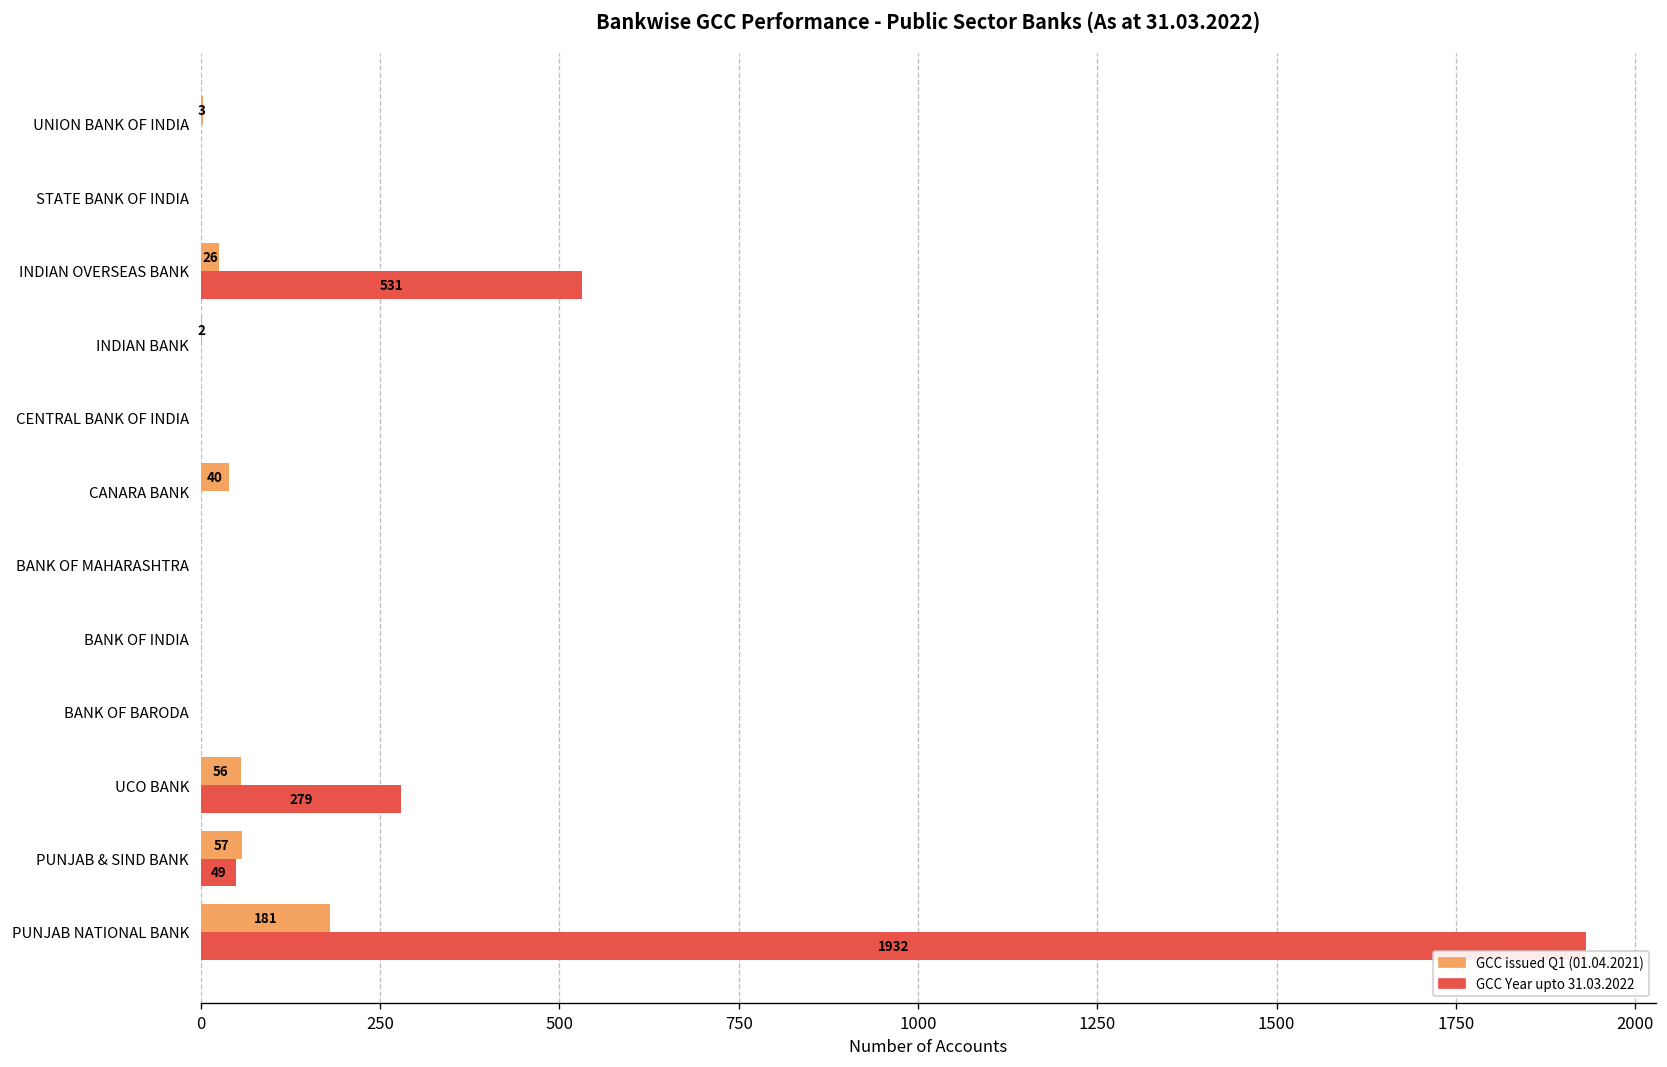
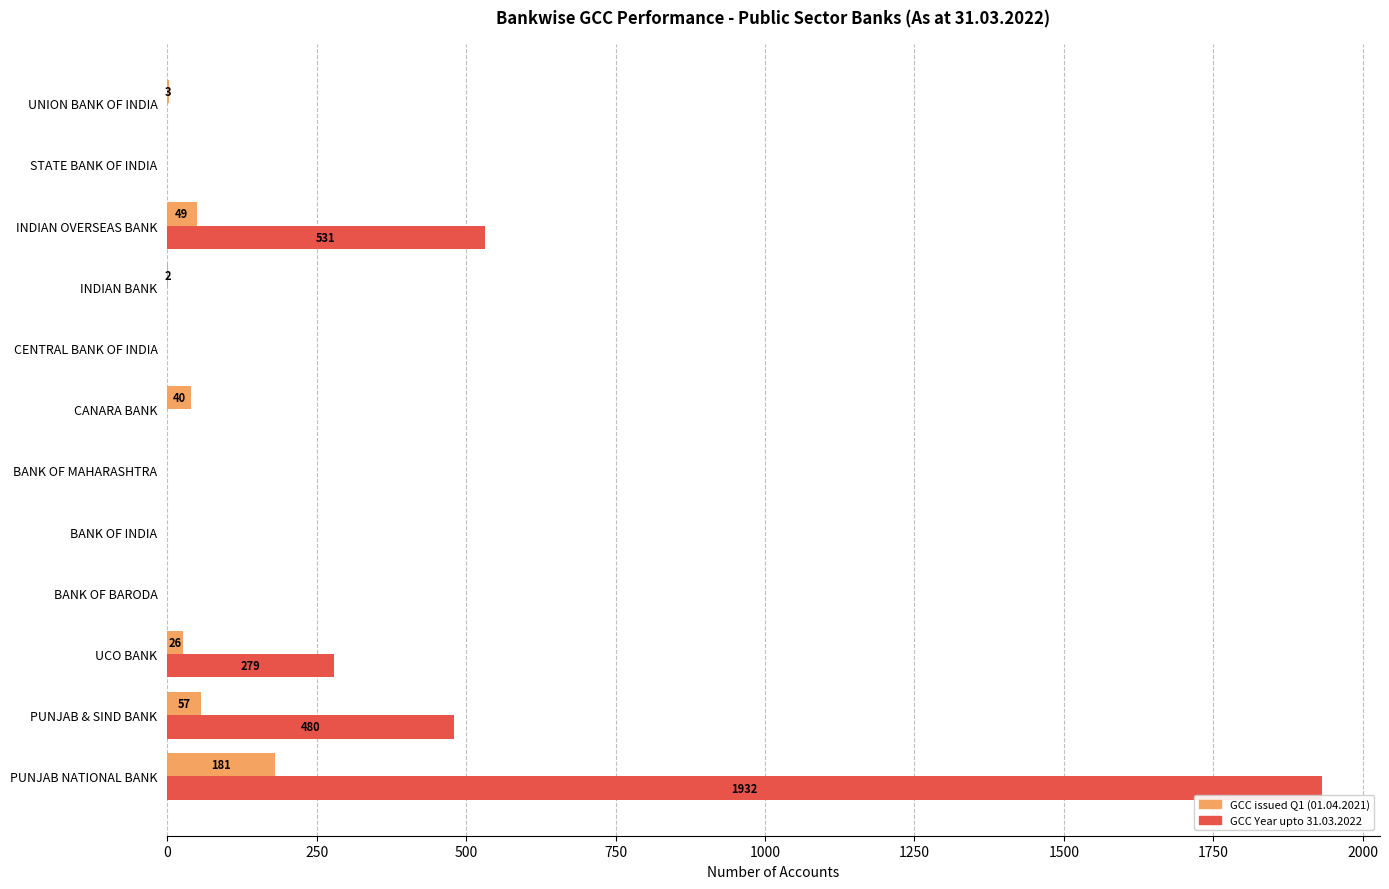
GCC issued Q1 (01.04.2021), INDIAN OVERSEAS BANK: 26 -> 49
GCC issued Q1 (01.04.2021), UCO BANK: 56 -> 26
GCC Year upto 31.03.2022, PUNJAB & SIND BANK: 49 -> 480
